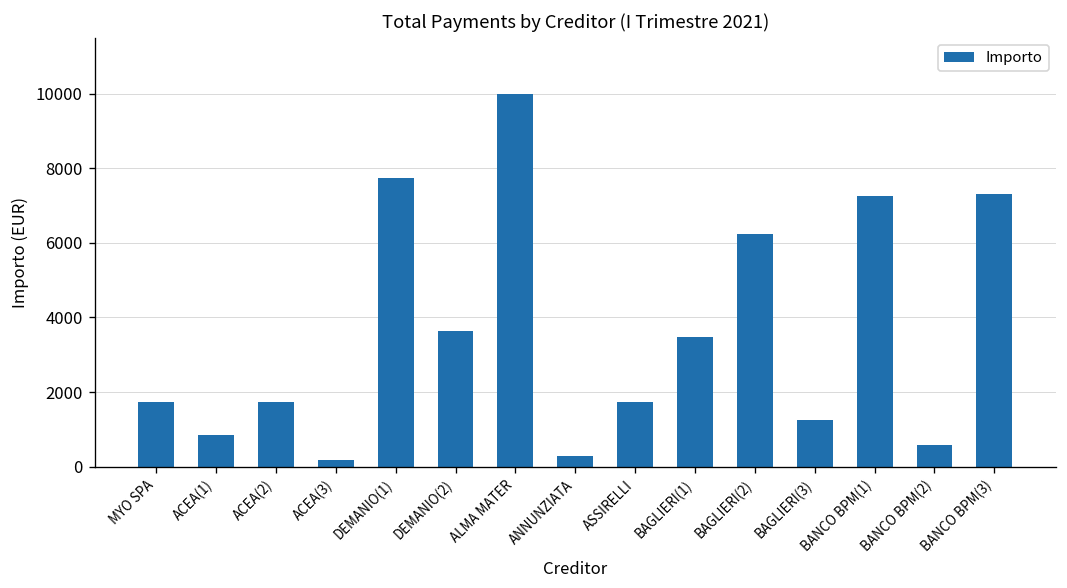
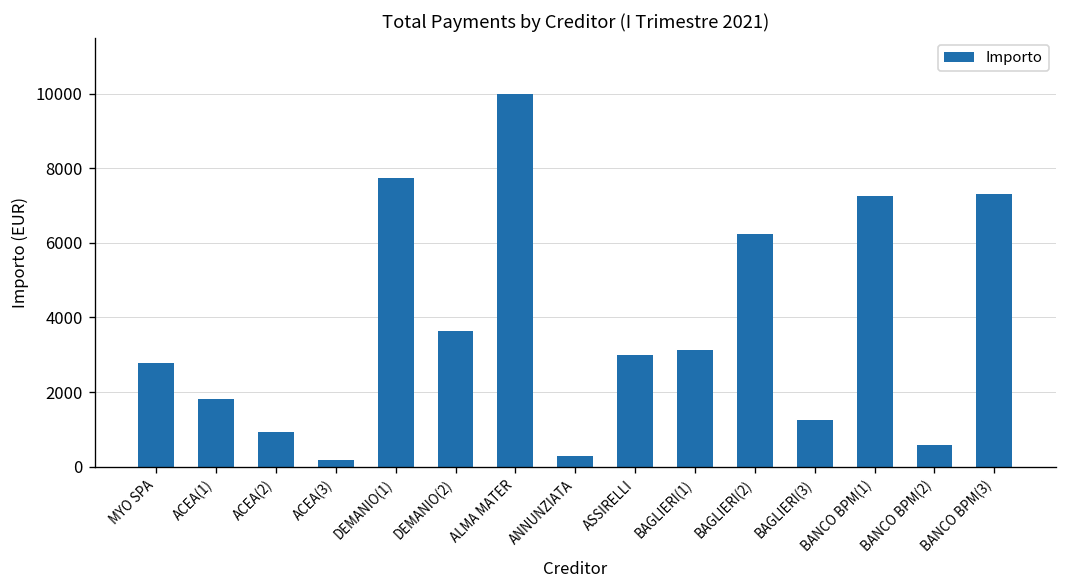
MYO SPA: 1700 -> 2800
ACEA(1): 900 -> 1800
ACEA(2): 1700 -> 900
ASSIRELLI: 1700 -> 3000
BAGLIERI(1): 3500 -> 3100
